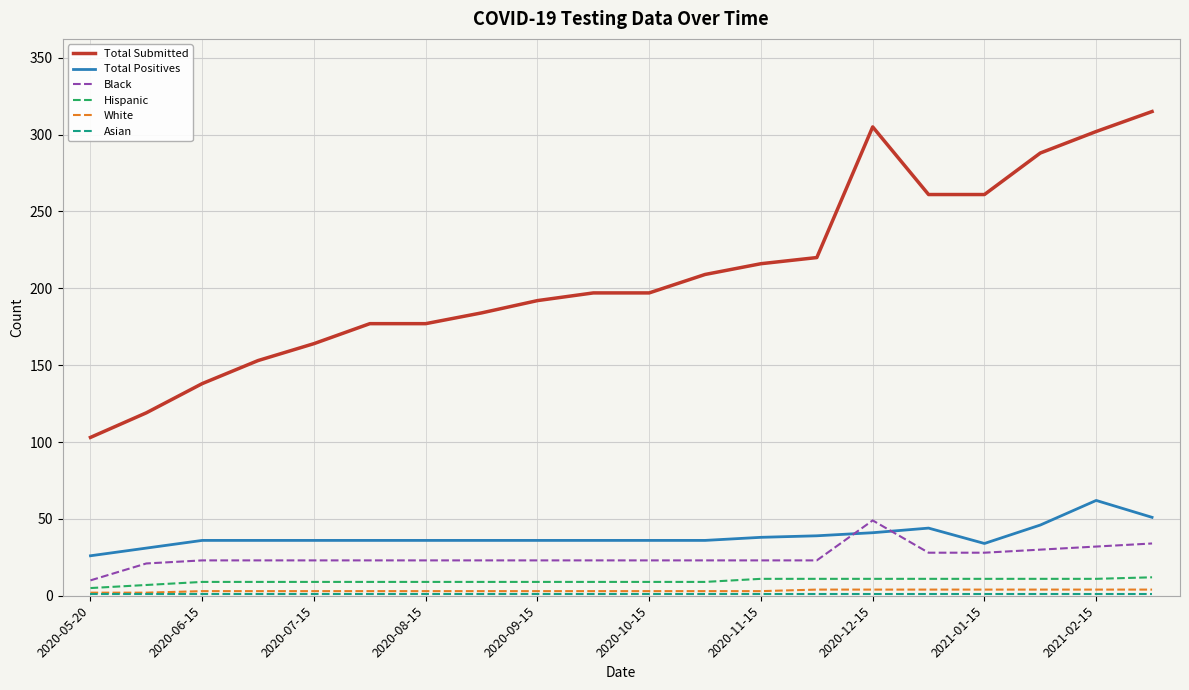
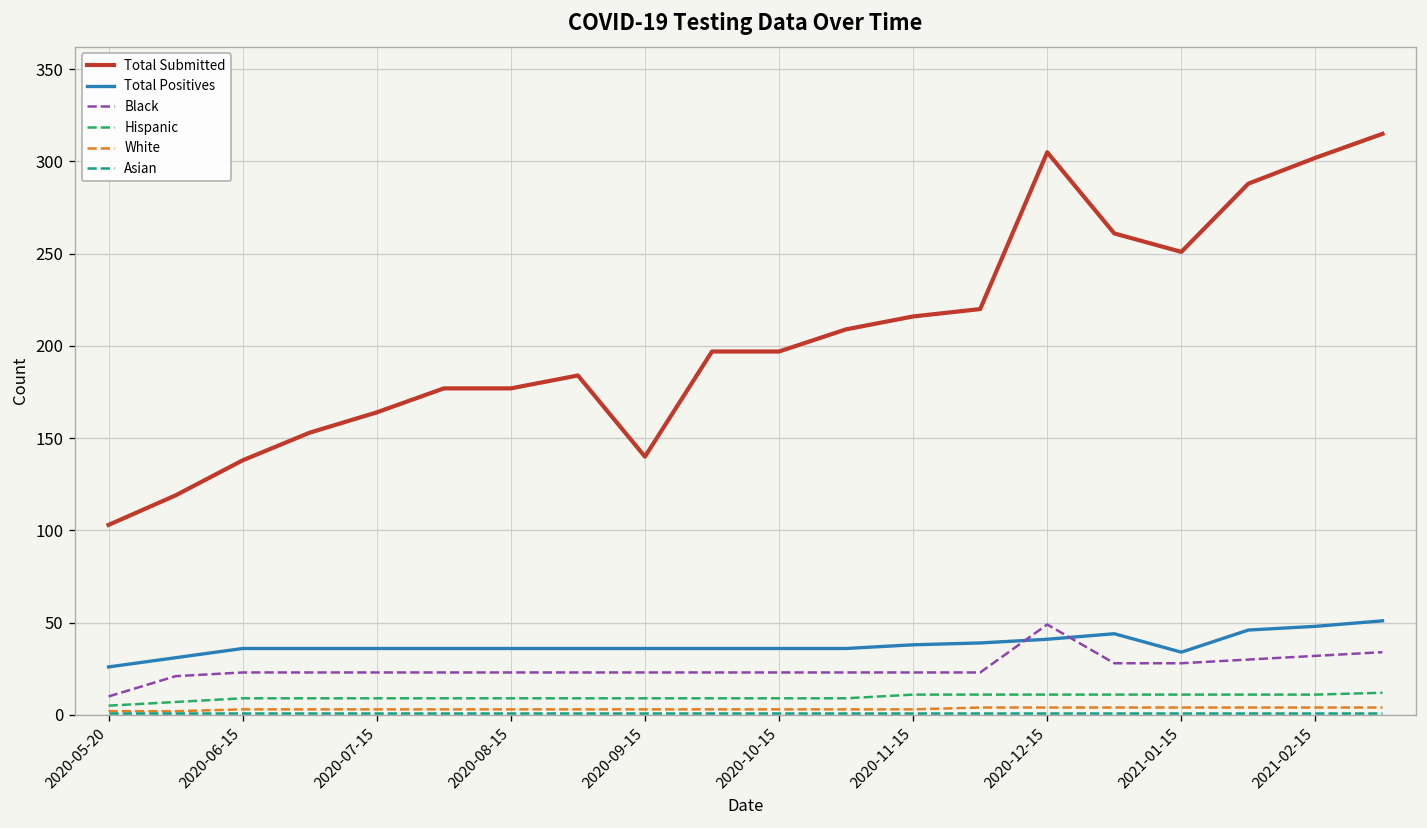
Total Submitted, 2020-09-15: 192 -> 140
Total Submitted, 2021-01-15: 261 -> 251
Total Positives, 2021-02-15: 62 -> 48
